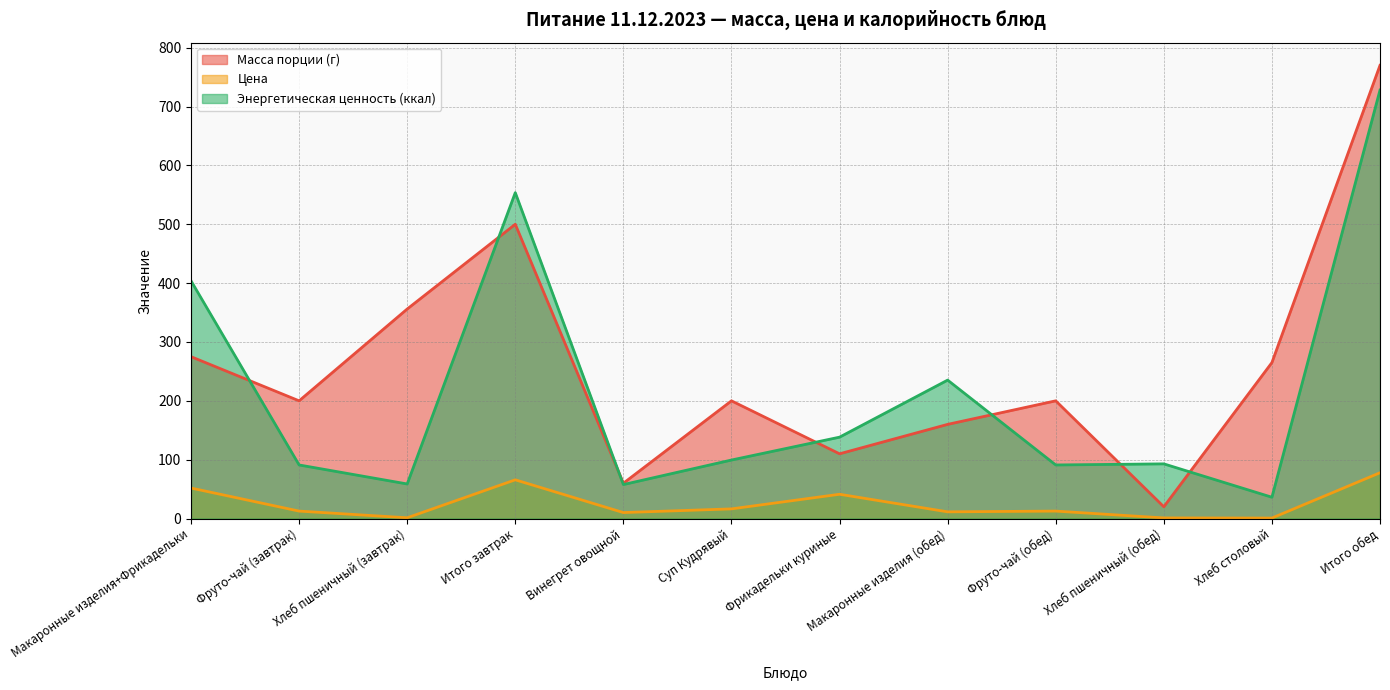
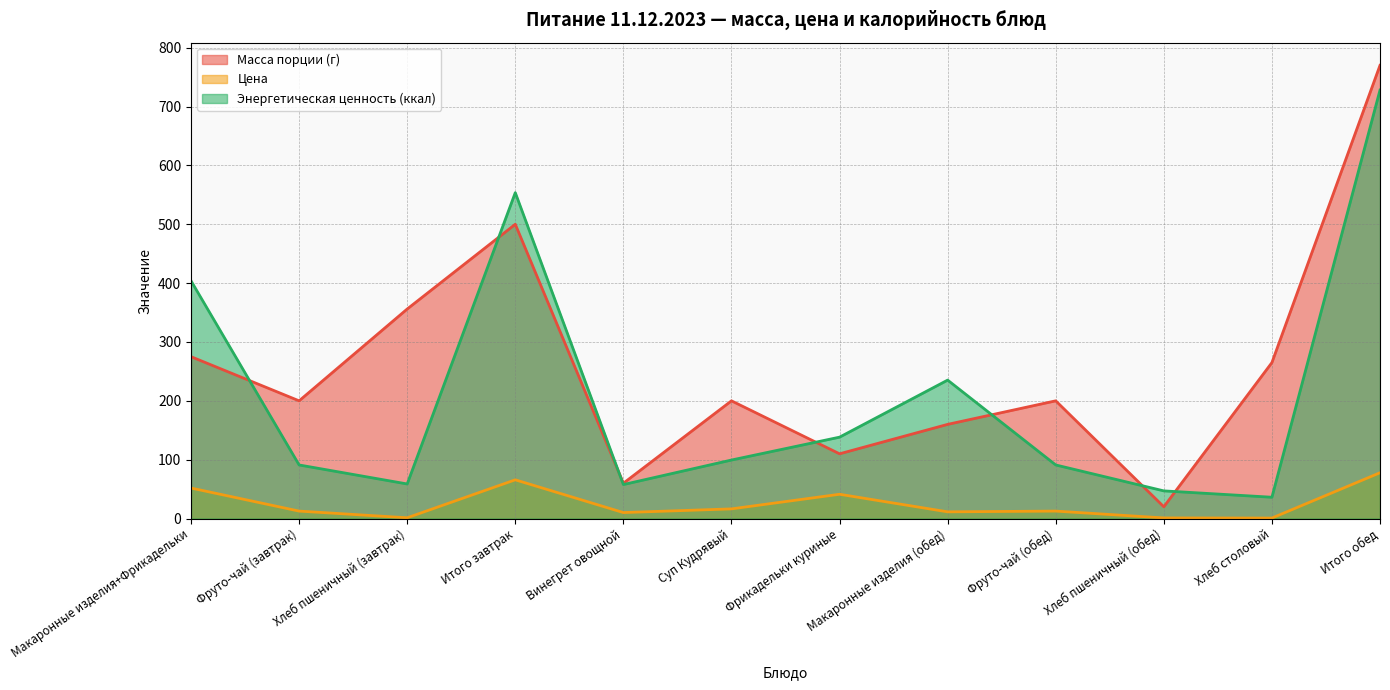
Энергетическая ценность (ккал), Хлеб пшеничный (обед): 90 -> 50
